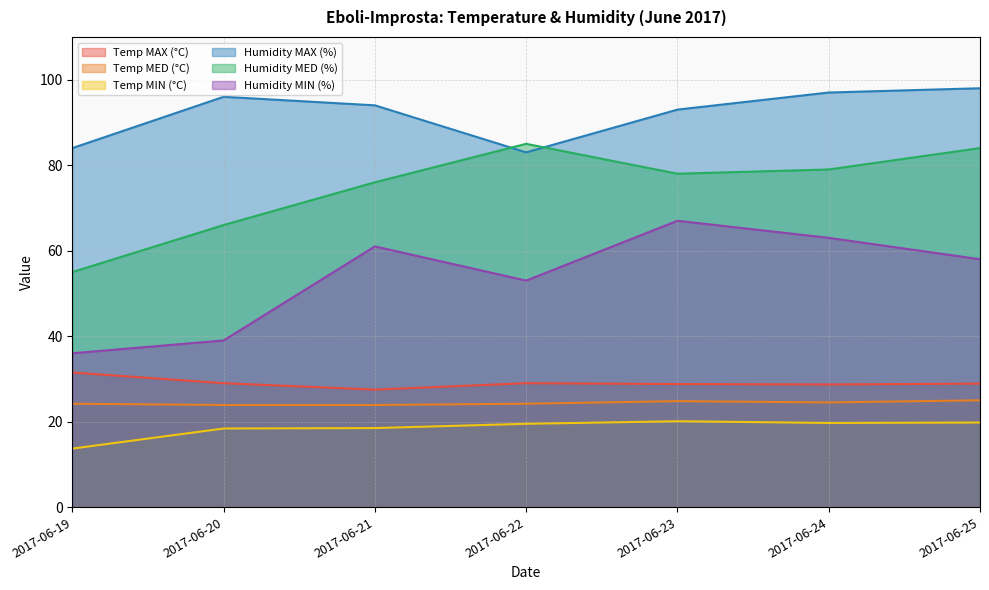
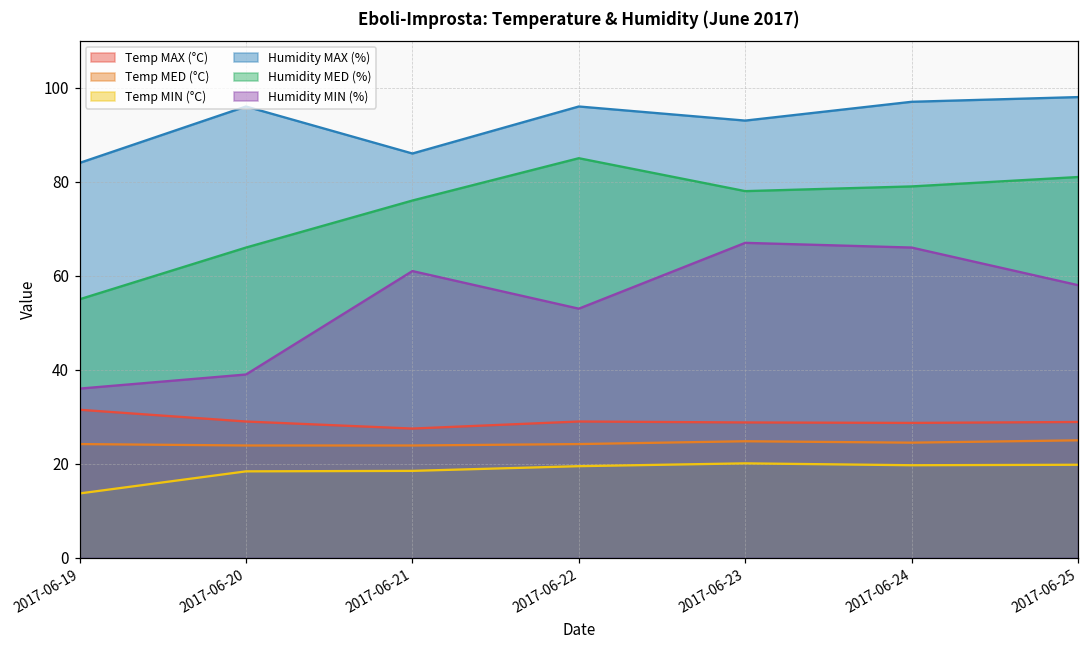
Humidity MAX (%), 2017-06-21: 94 -> 86
Humidity MAX (%), 2017-06-22: 83 -> 96
Humidity MIN (%), 2017-06-24: 63 -> 66
Humidity MED (%), 2017-06-25: 84 -> 81
